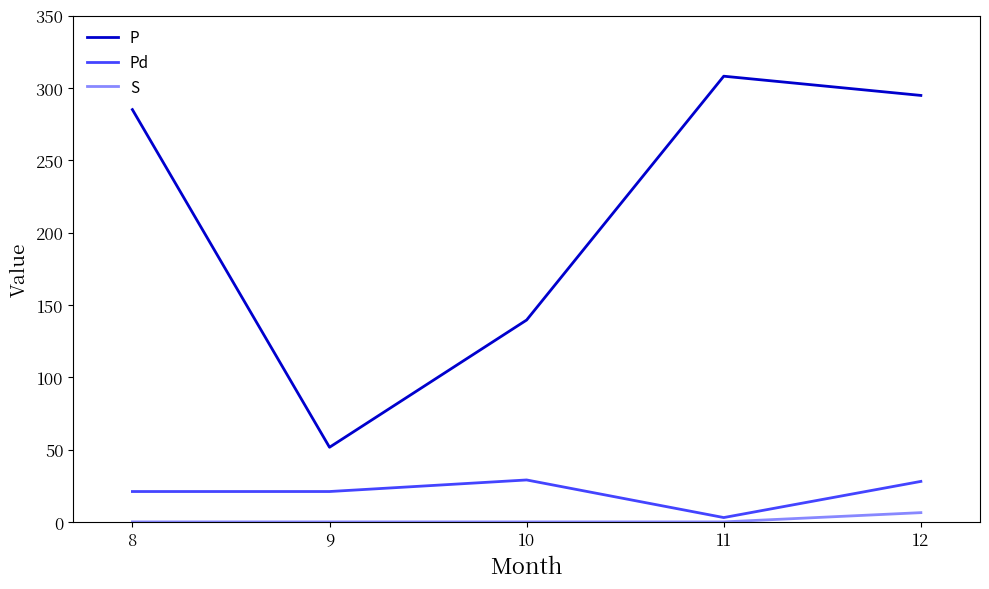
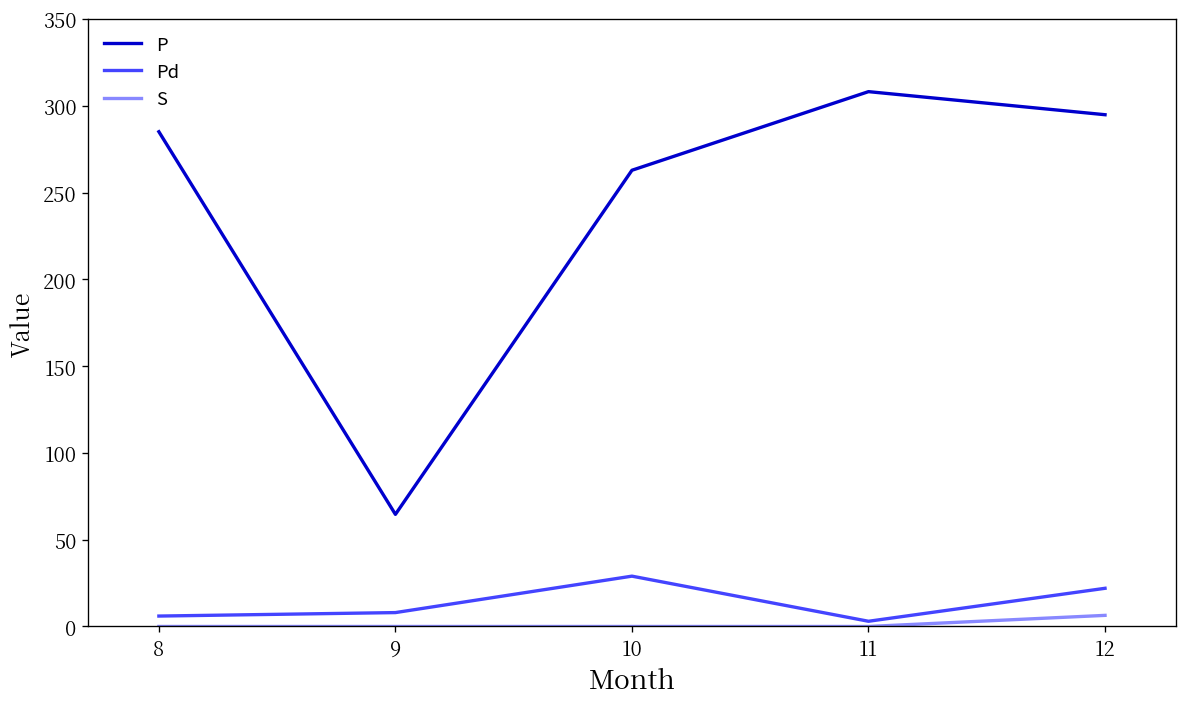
Pd, 8: 21 -> 6
P, 9: 52 -> 65
Pd, 9: 21 -> 8
P, 10: 140 -> 263
Pd, 12: 28 -> 22
